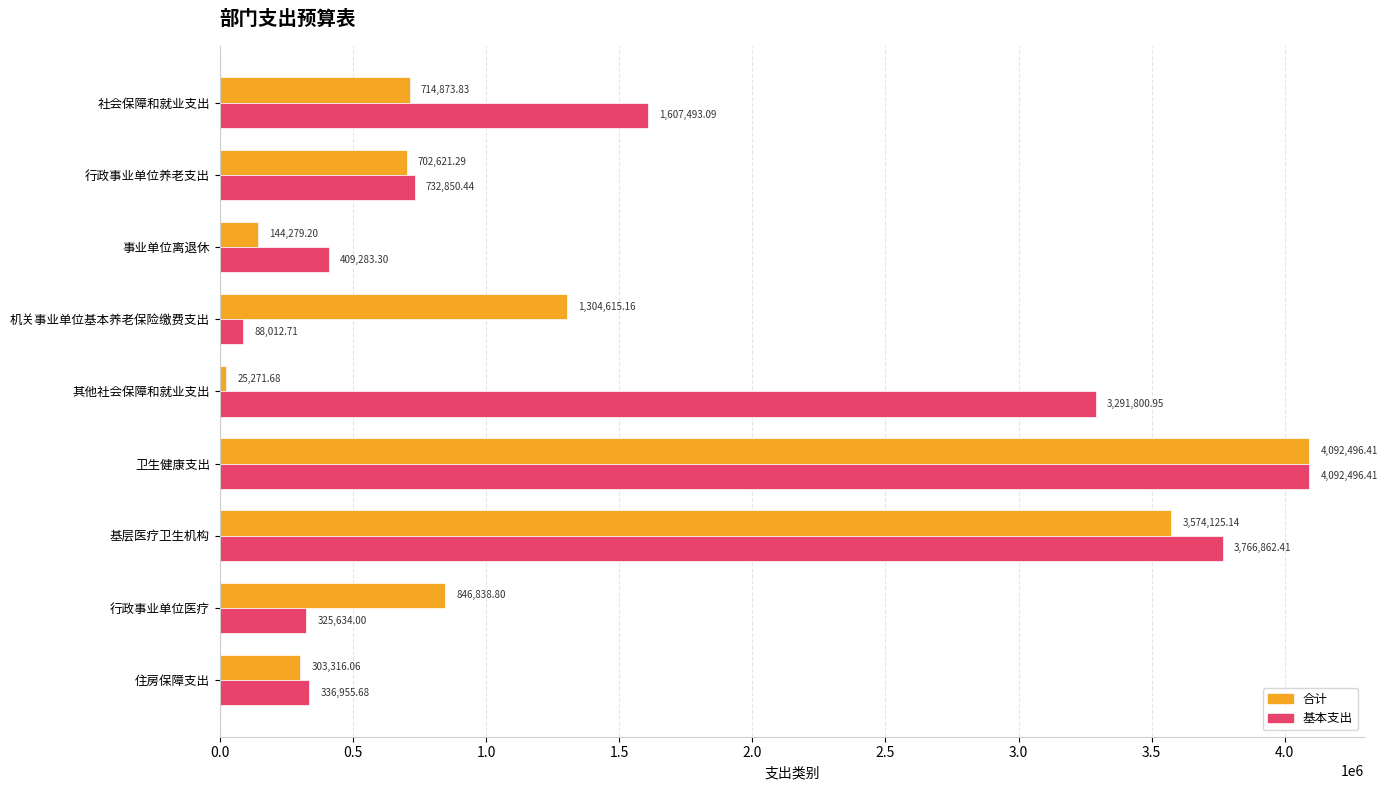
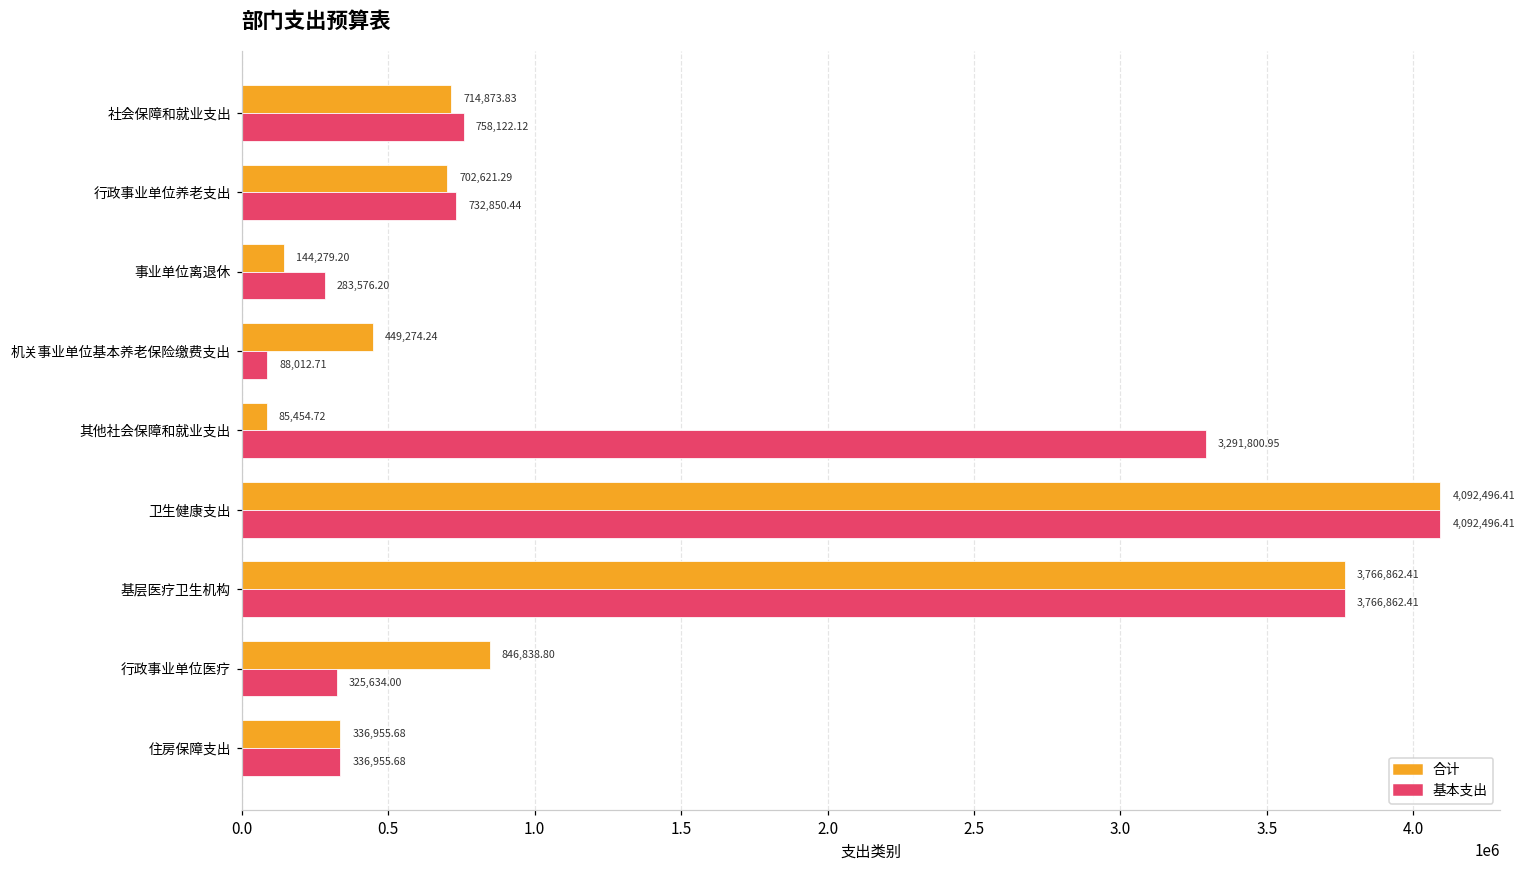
基本支出, 社会保障和就业支出: 1,607,493.09 -> 758,122.12
基本支出, 事业单位离退休: 409,283.30 -> 283,576.20
合计, 机关事业单位基本养老保险缴费支出: 1,304,615.16 -> 449,274.24
合计, 其他社会保障和就业支出: 25,271.68 -> 85,454.72
合计, 基层医疗卫生机构: 3,574,125.14 -> 3,766,862.41
合计, 住房保障支出: 303,316.06 -> 336,955.68
